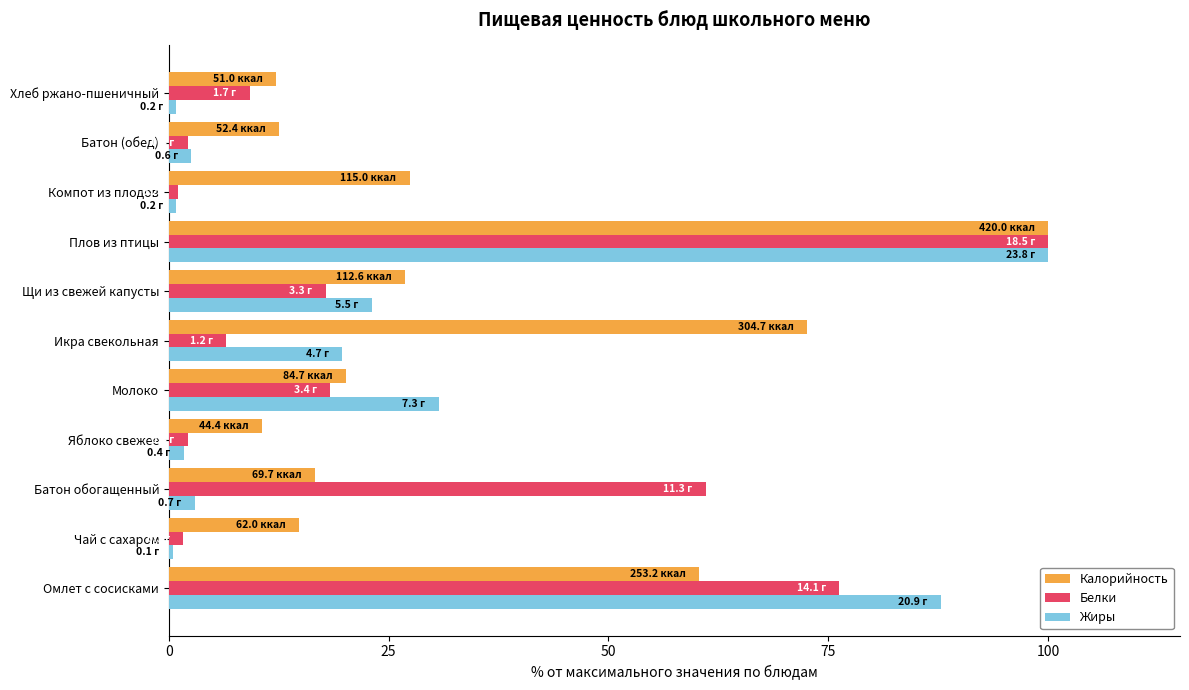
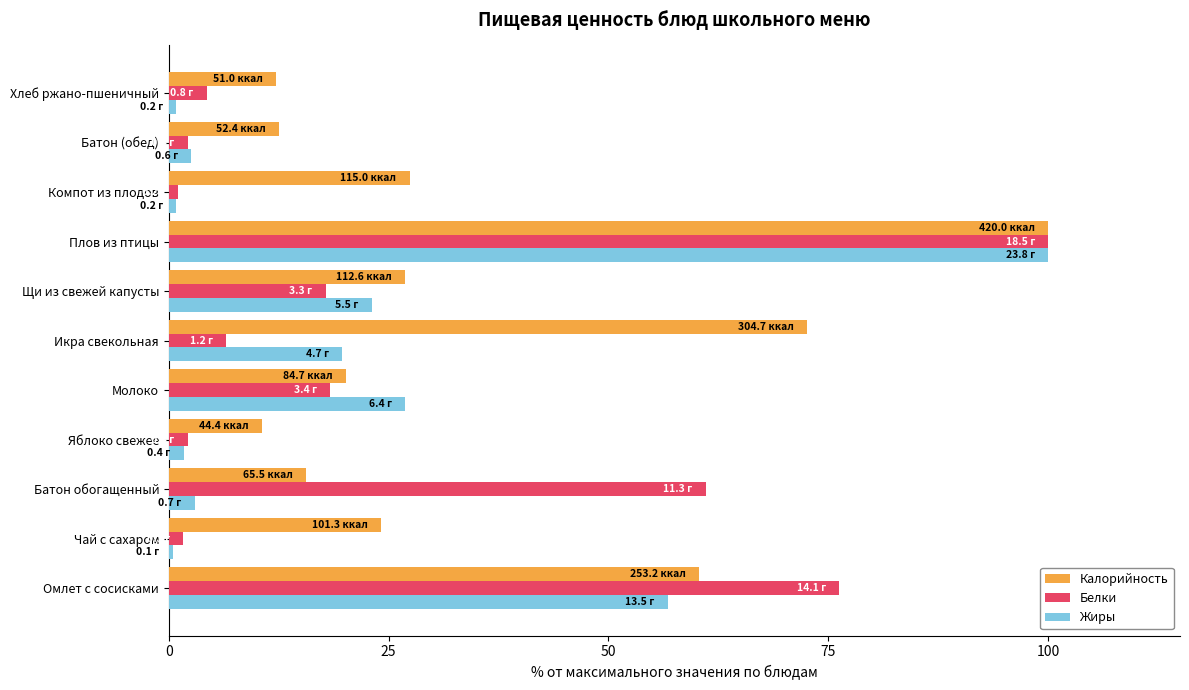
Белки, Хлеб ржано-пшеничный: 1.7 -> 0.8
Жиры, Молоко: 7.3 -> 6.4
Калорийность, Батон обогащенный: 69.7 -> 65.5
Калорийность, Чай с сахаром: 62.0 -> 101.3
Жиры, Омлет с сосисками: 20.9 -> 13.5
